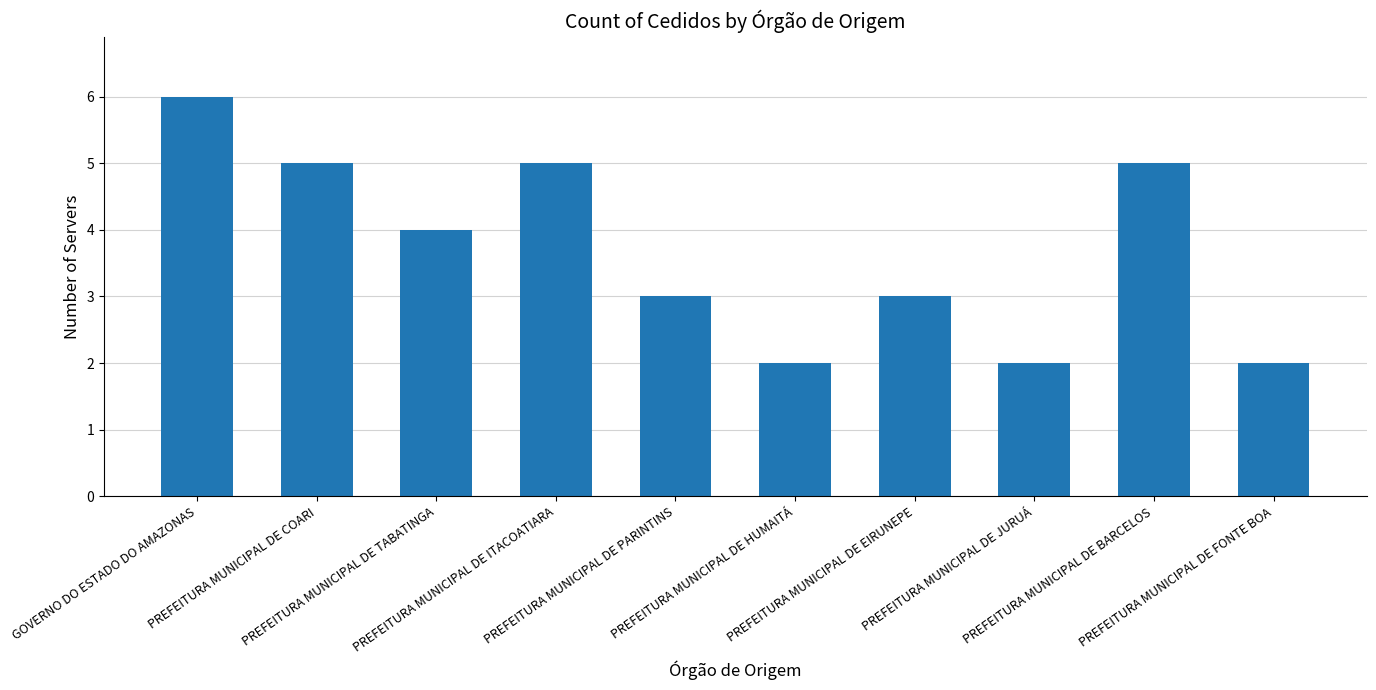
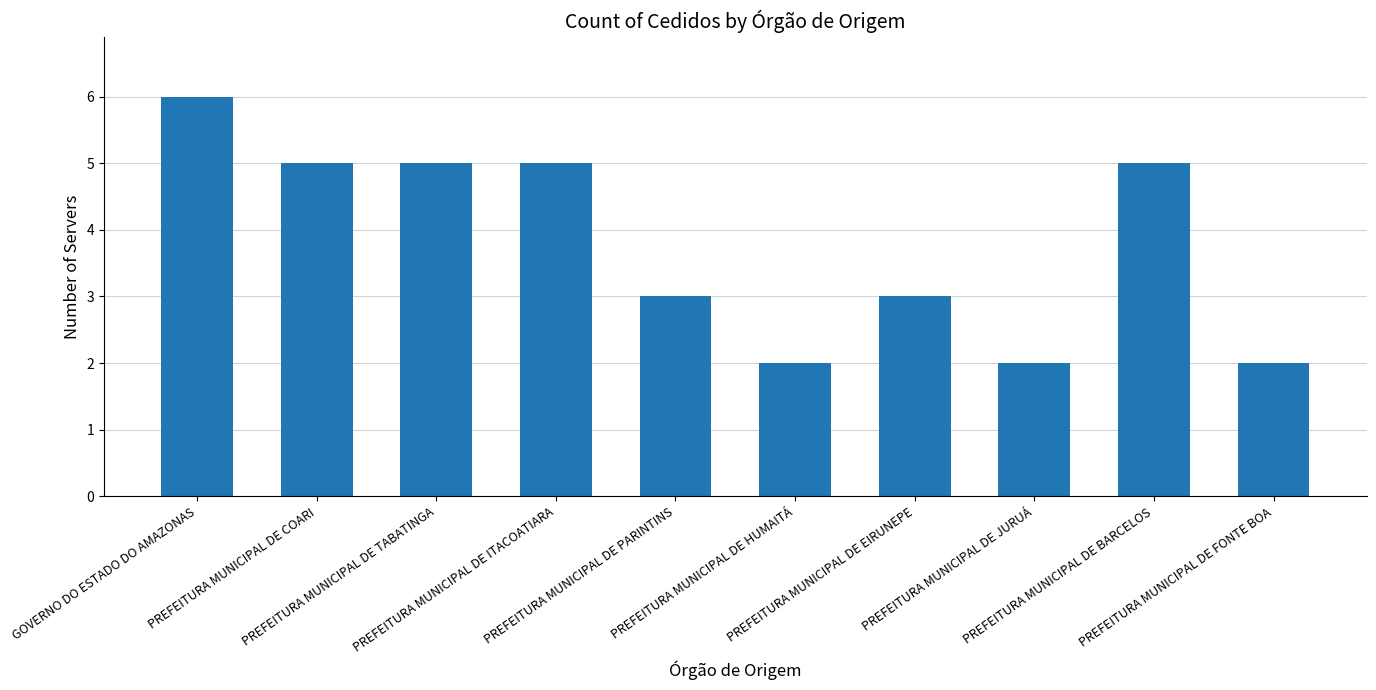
PREFEITURA MUNICIPAL DE TABATINGA: 4 -> 5
